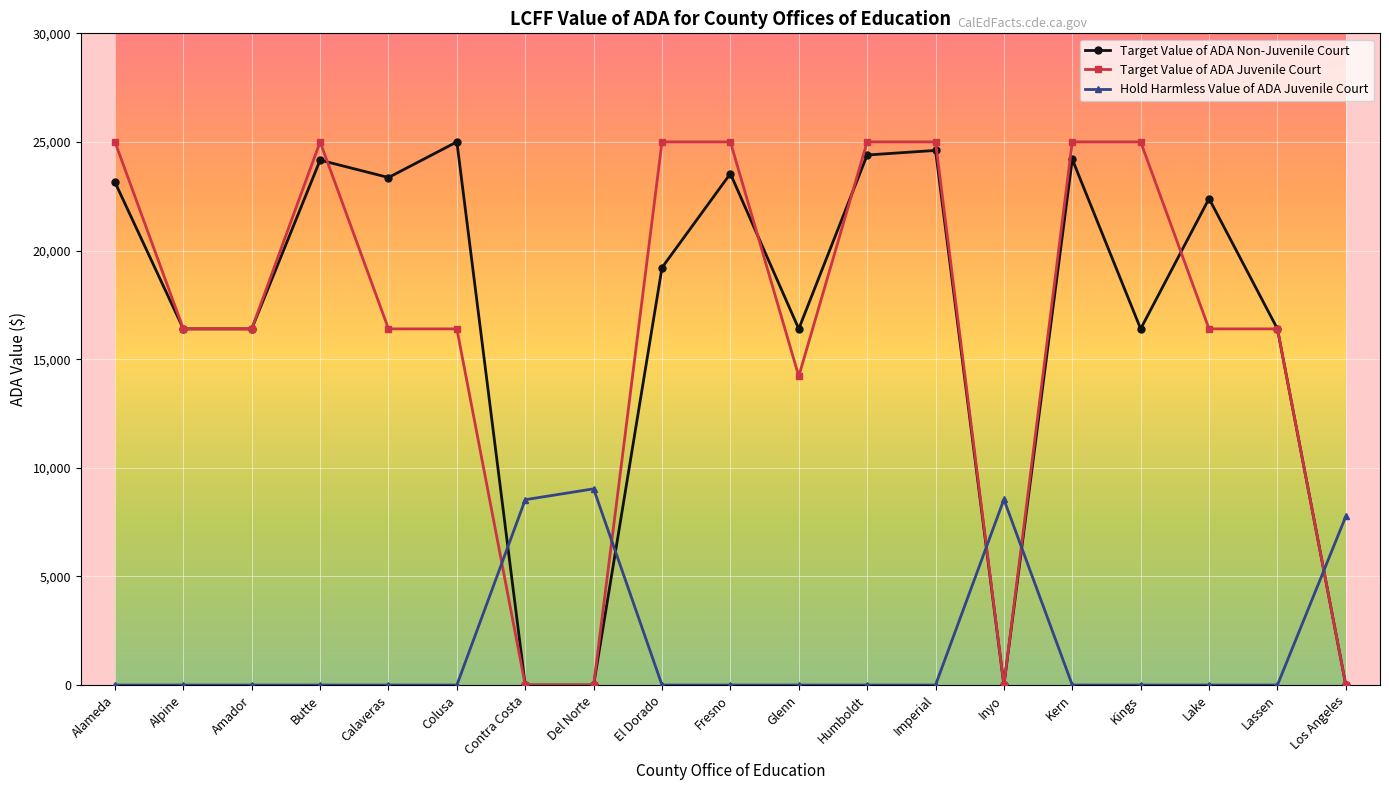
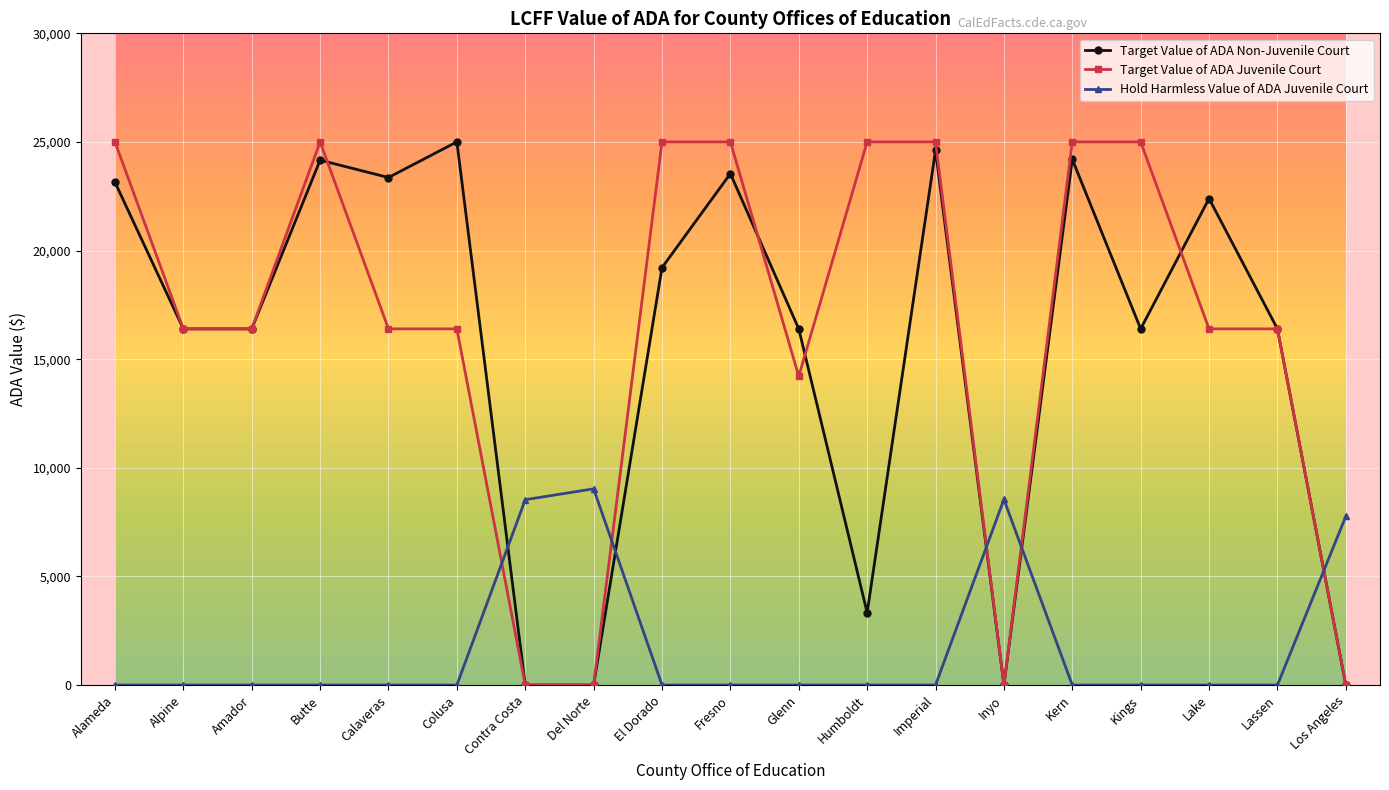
Target Value of ADA Non-Juvenile Court, Humboldt: 24,400 -> 3,300
